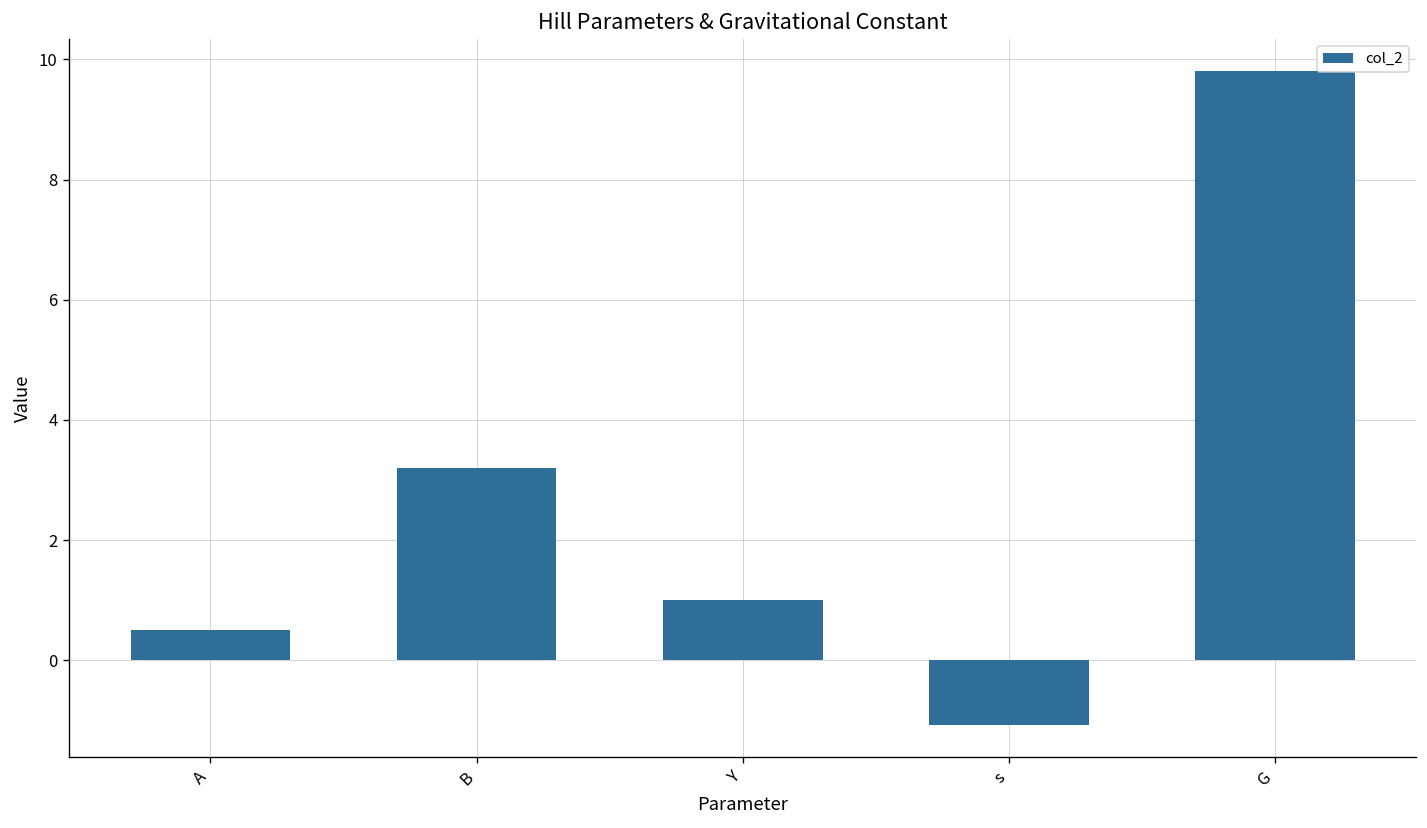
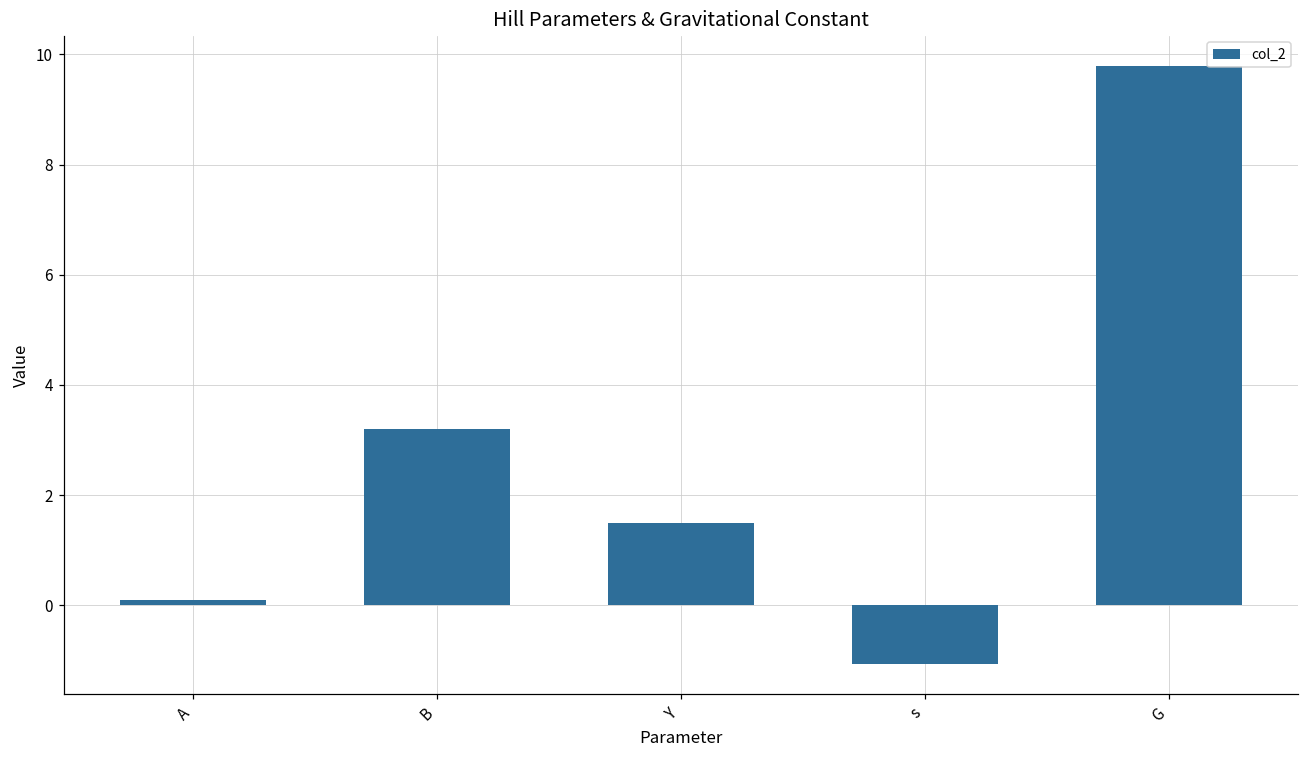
A: 0.5 -> 0.1
Y: 1.0 -> 1.5
